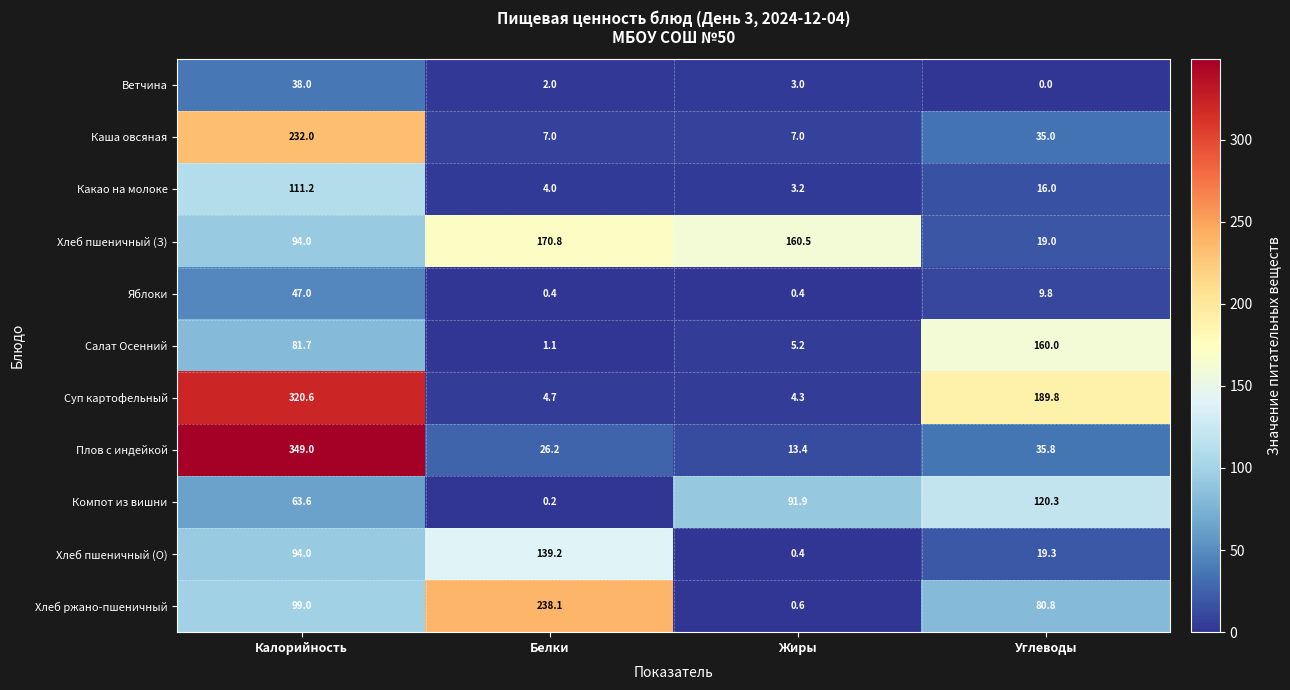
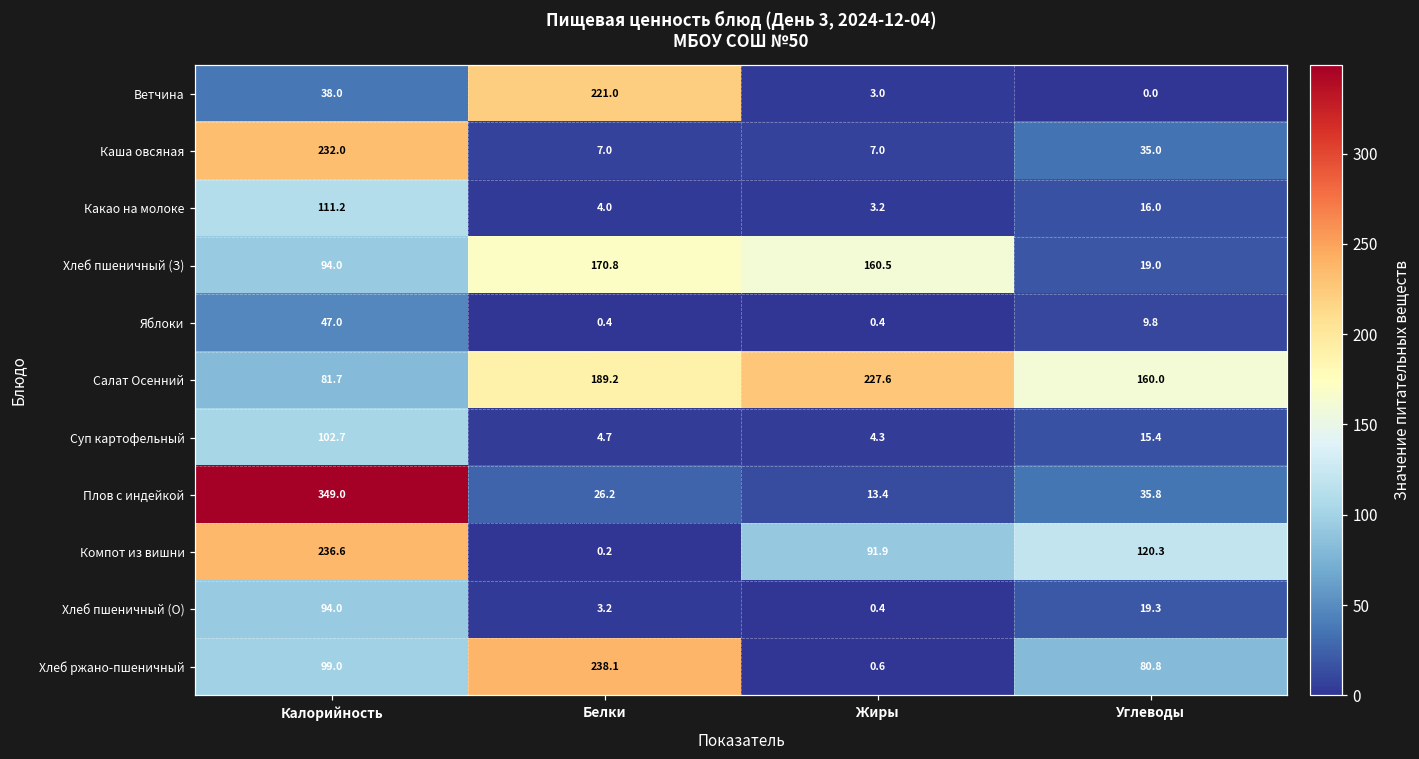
Ветчина, Белки: 2.0 -> 221.0
Салат Осенний, Белки: 1.1 -> 189.2
Салат Осенний, Жиры: 5.2 -> 227.6
Суп картофельный, Калорийность: 320.6 -> 102.7
Суп картофельный, Углеводы: 189.8 -> 15.4
Компот из вишни, Калорийность: 63.6 -> 236.6
Хлеб пшеничный (О), Белки: 139.2 -> 3.2
